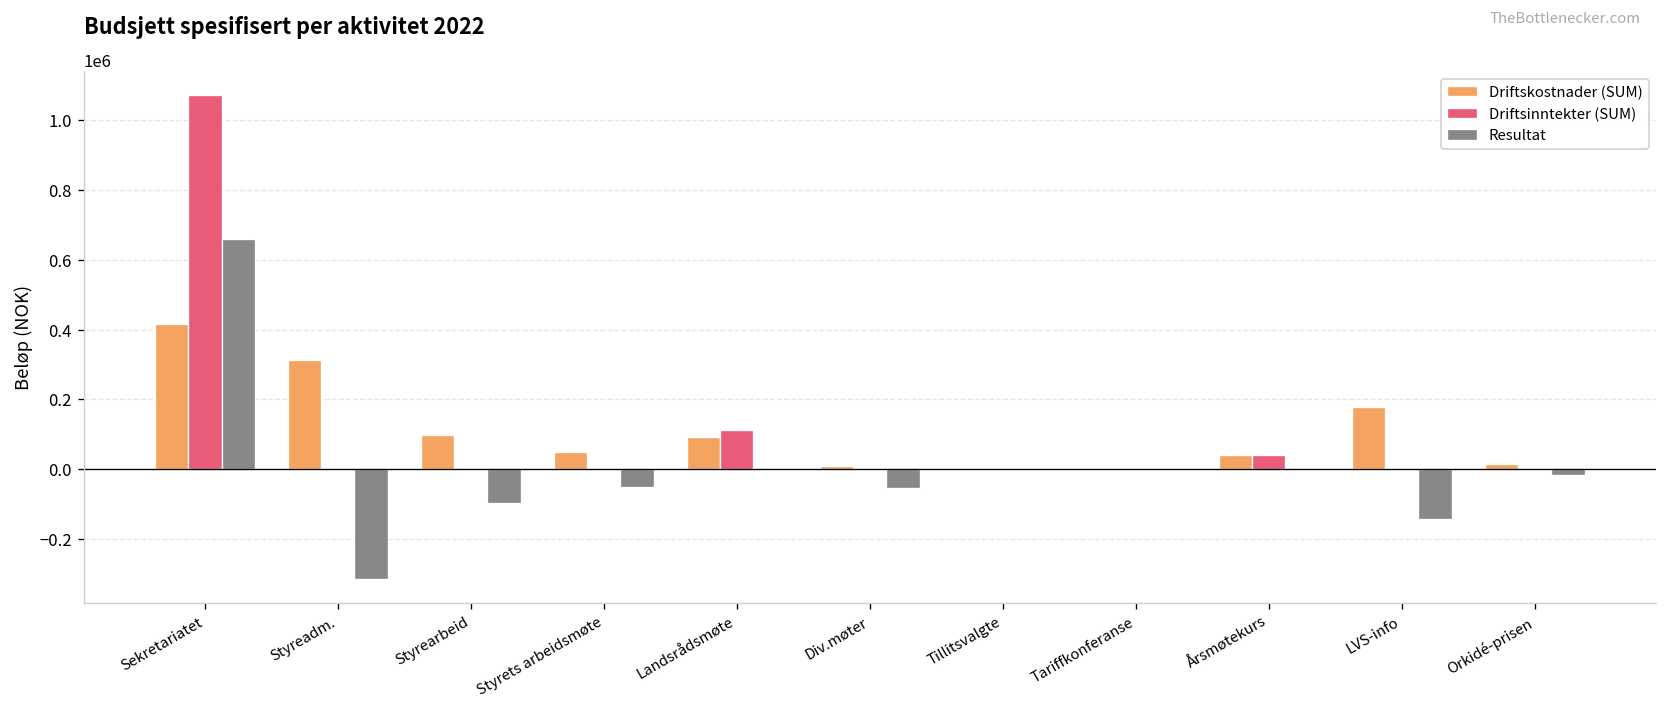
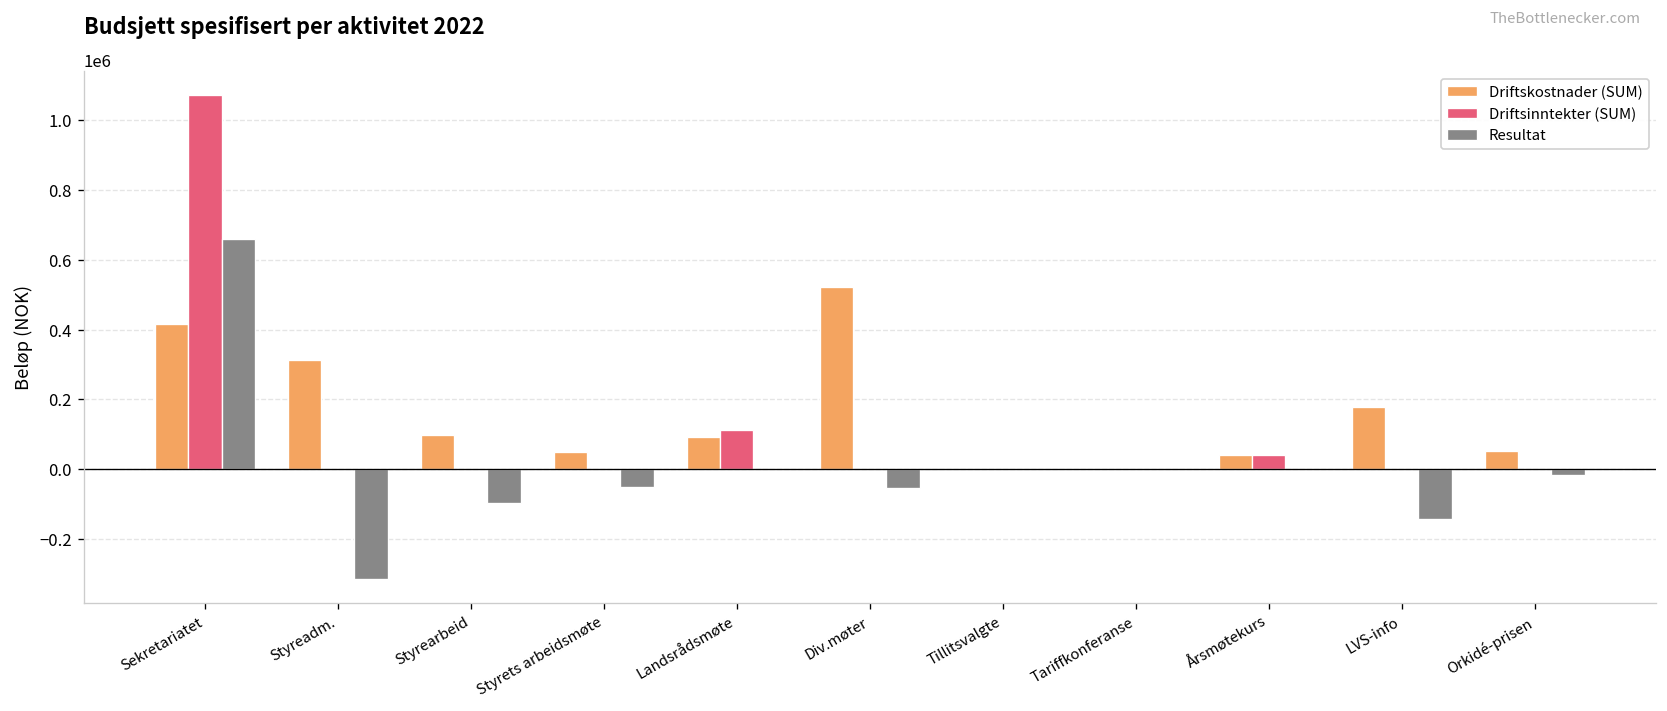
Driftskostnader (SUM), Div.møter: 10000 -> 520000
Driftskostnader (SUM), Orkidé-prisen: 20000 -> 50000
